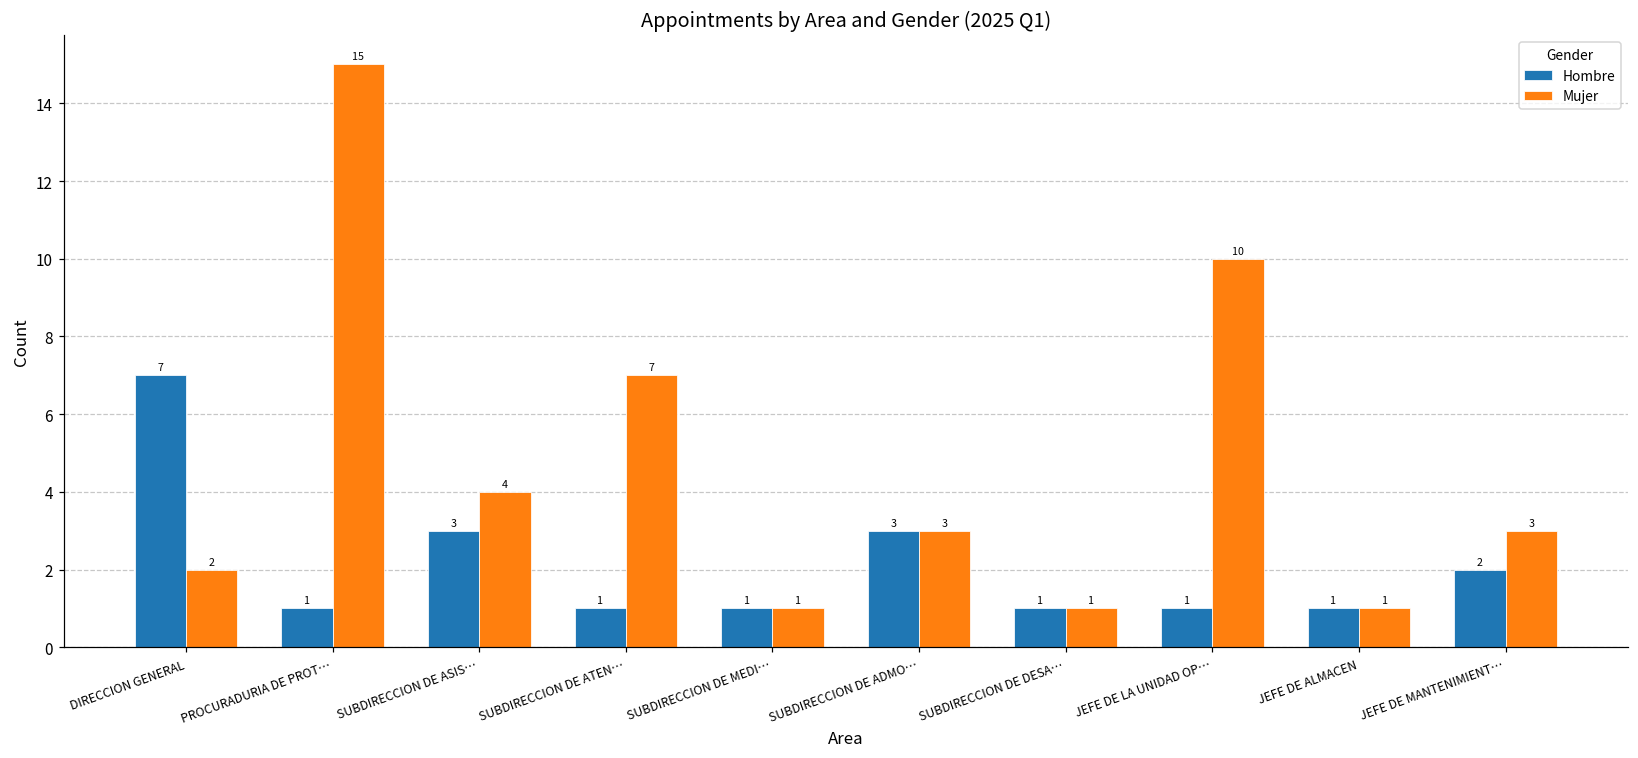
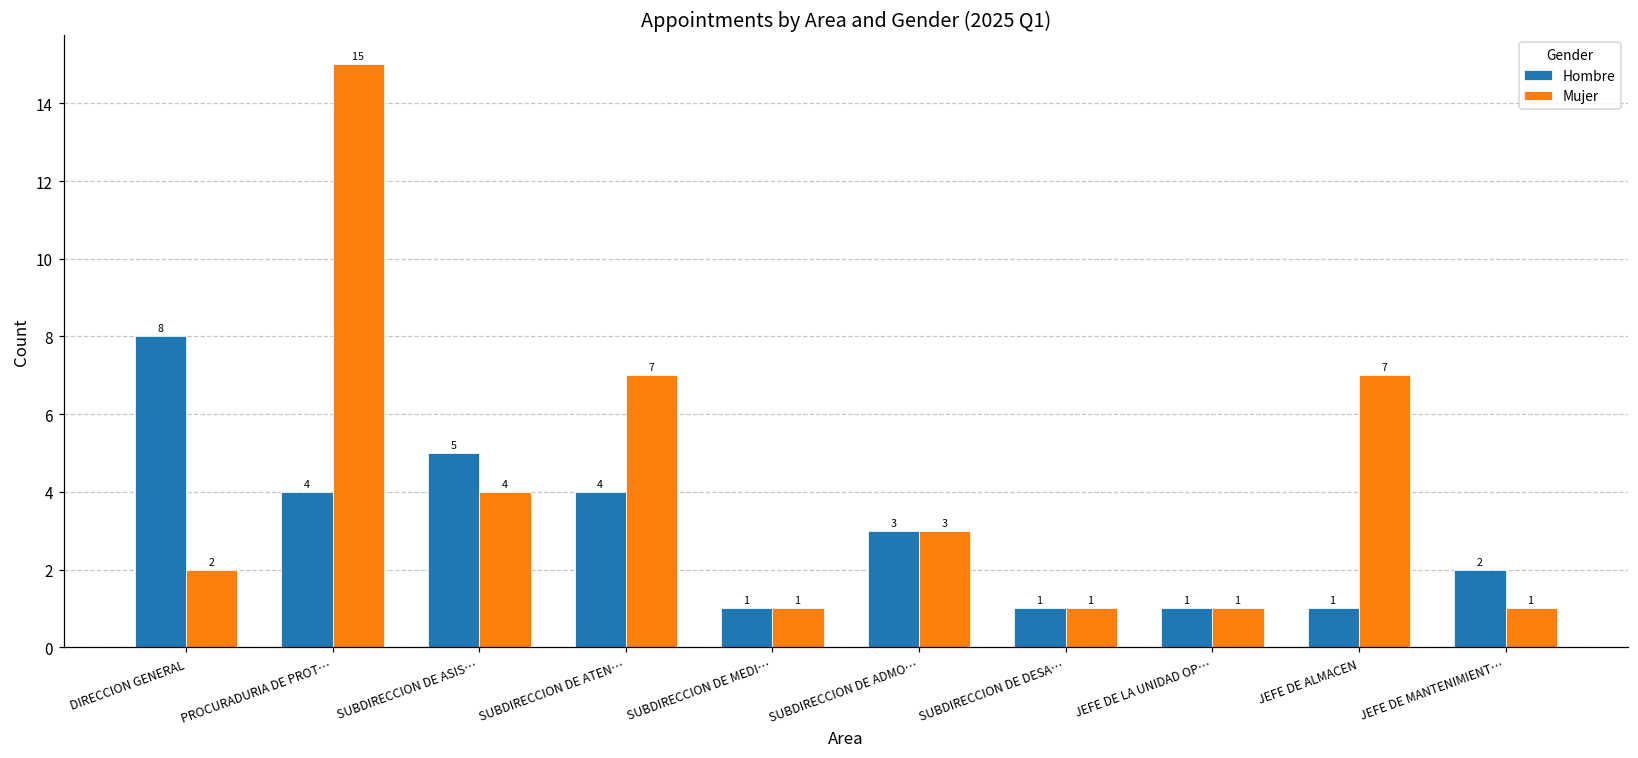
Hombre, DIRECCION GENERAL: 7 -> 8
Hombre, PROCURADURIA DE PROT…: 1 -> 4
Hombre, SUBDIRECCION DE ASIS…: 3 -> 5
Hombre, SUBDIRECCION DE ATEN…: 1 -> 4
Mujer, JEFE DE LA UNIDAD OP…: 10 -> 1
Mujer, JEFE DE ALMACEN: 1 -> 7
Mujer, JEFE DE MANTENIMIENT…: 3 -> 1
